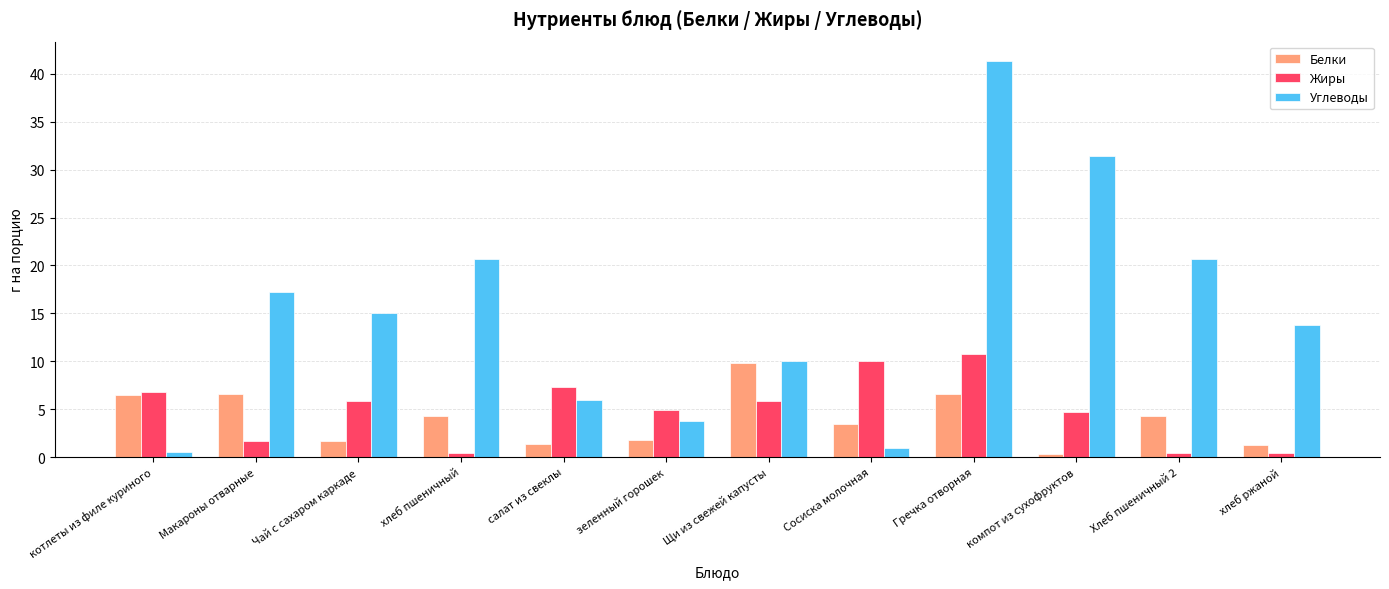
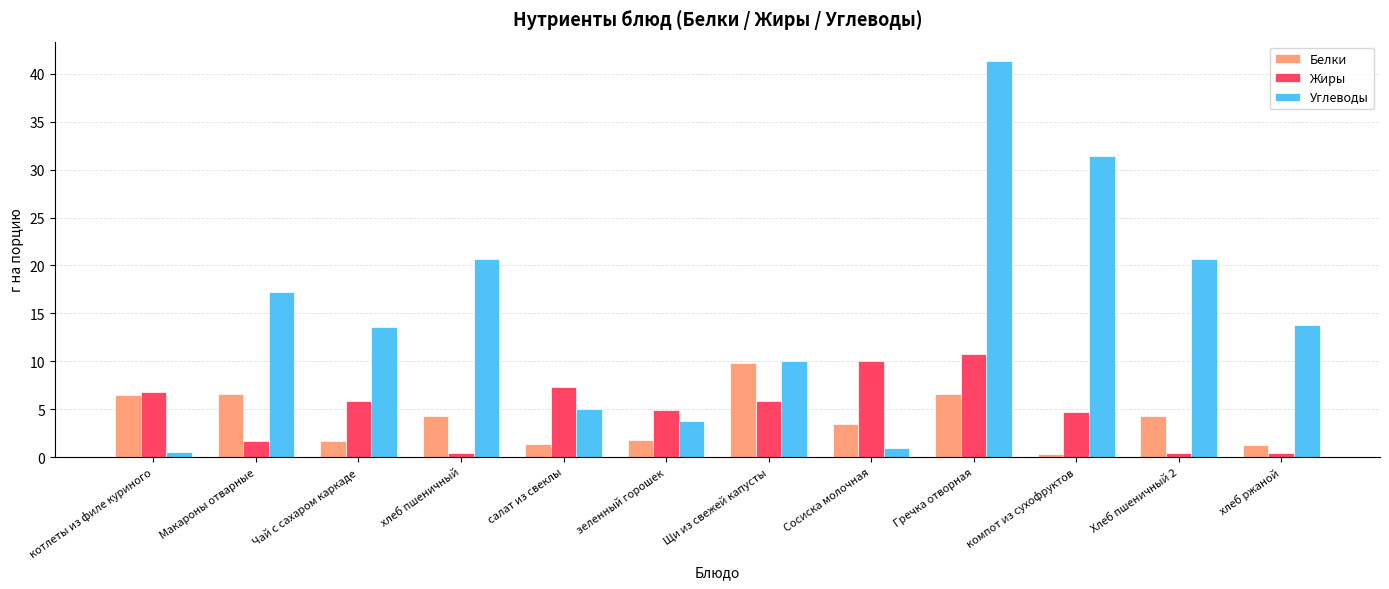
Углеводы, Чай с сахаром каркаде: 15 -> 14
Углеводы, салат из свеклы: 6 -> 5
